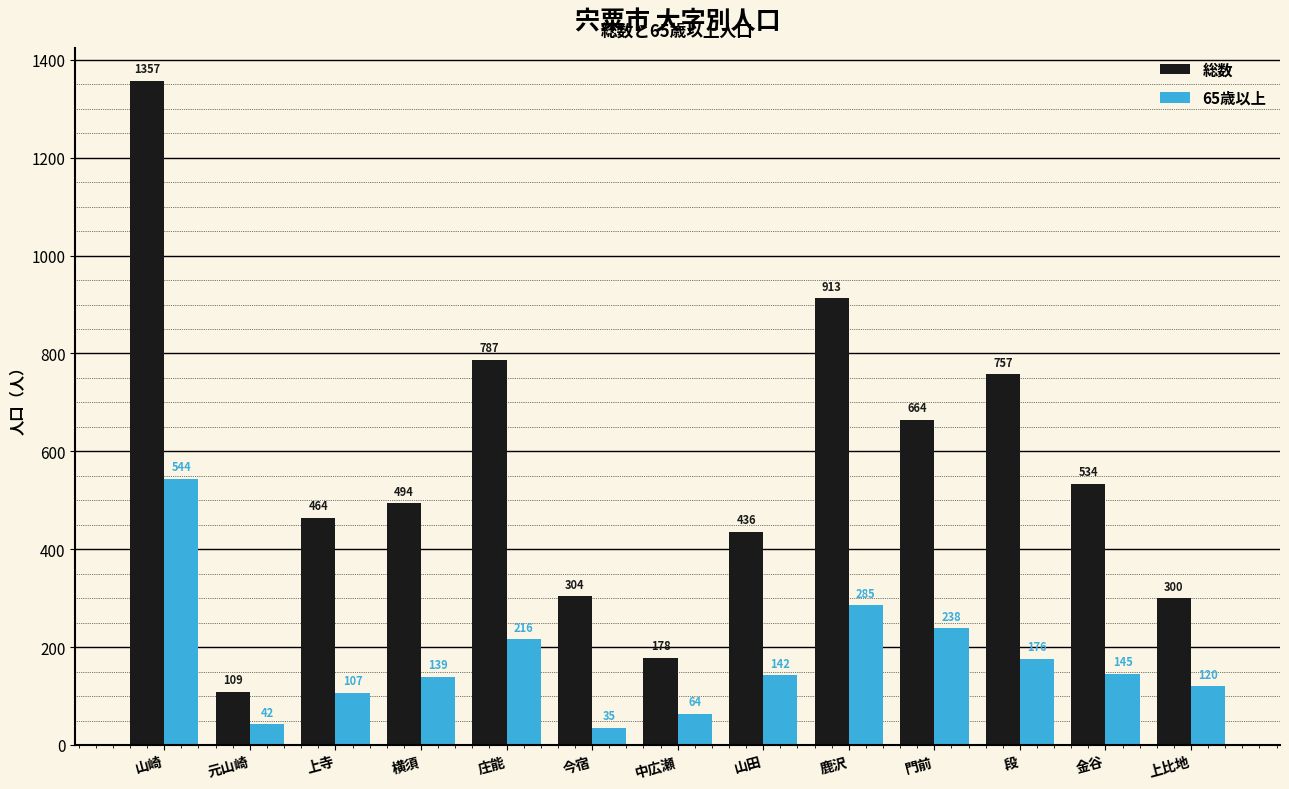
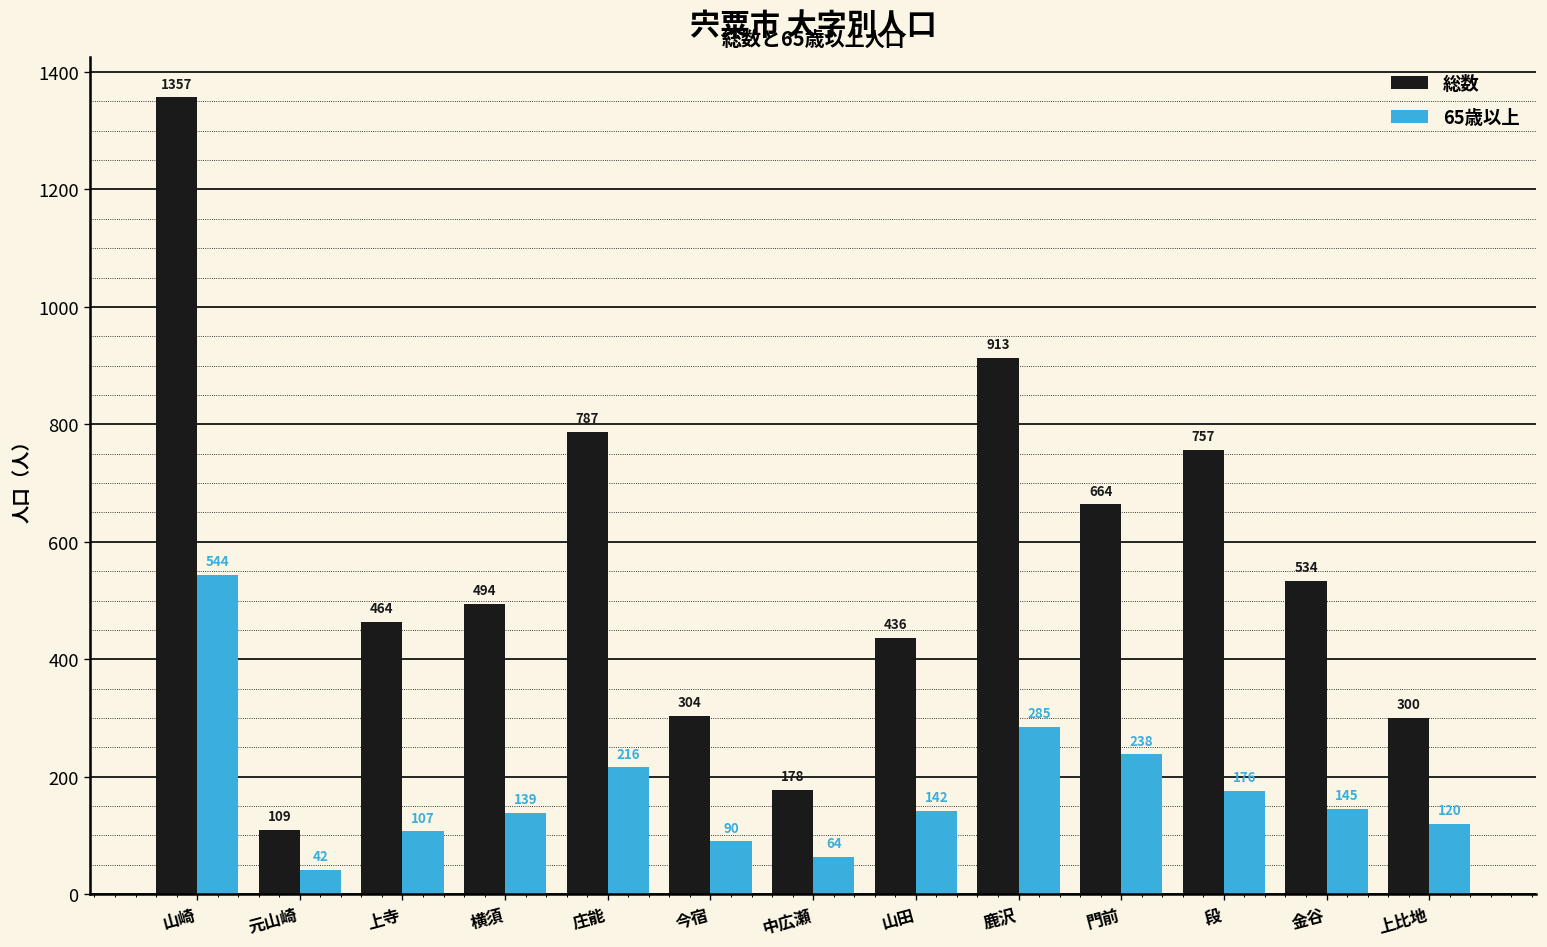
65歳以上, 今宿: 35 -> 90
